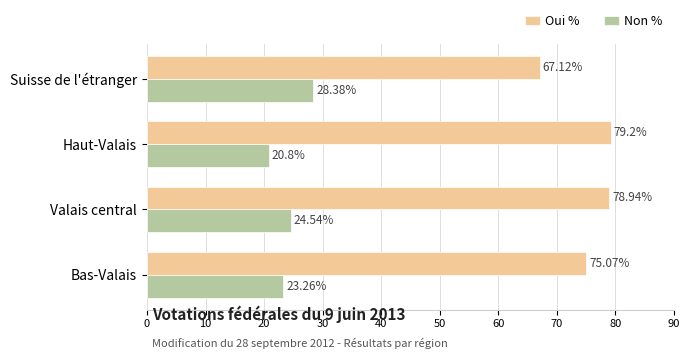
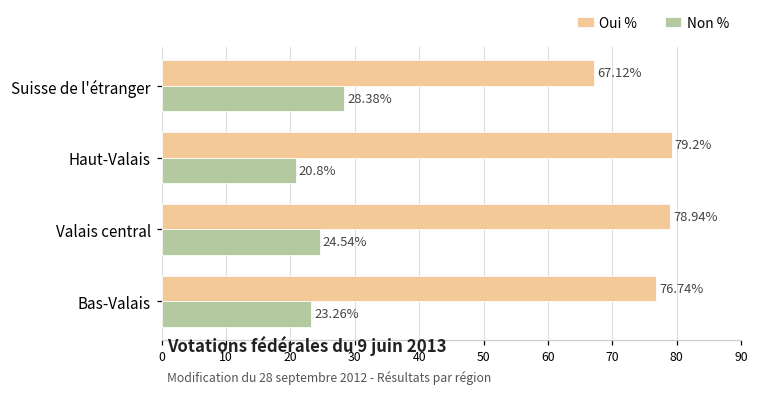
Oui %, Bas-Valais: 75.07% -> 76.74%
